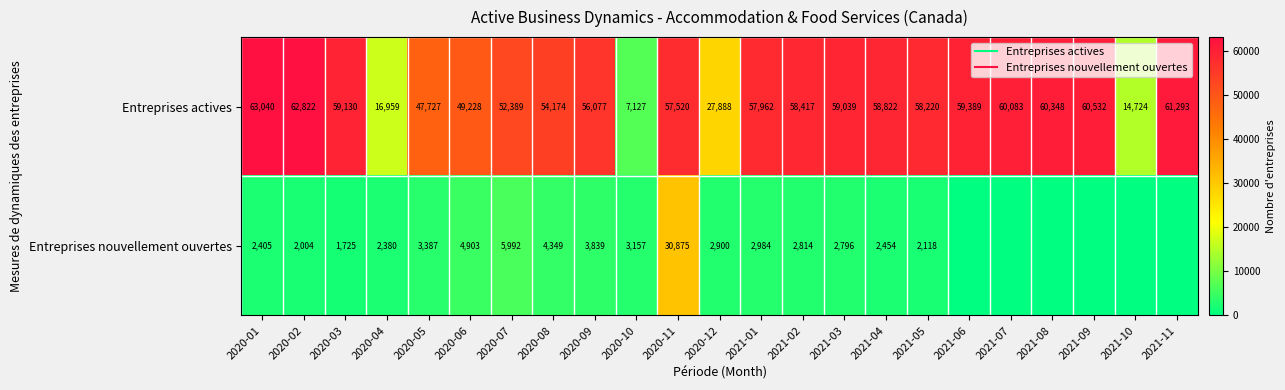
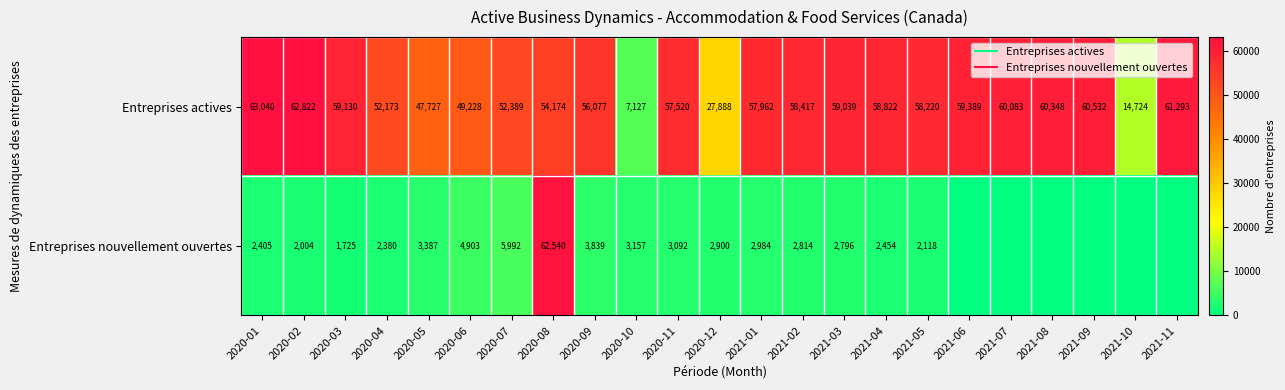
Entreprises actives, 2020-04: 16,959 -> 52,173
Entreprises nouvellement ouvertes, 2020-08: 4,349 -> 62,540
Entreprises nouvellement ouvertes, 2020-11: 30,875 -> 3,092
